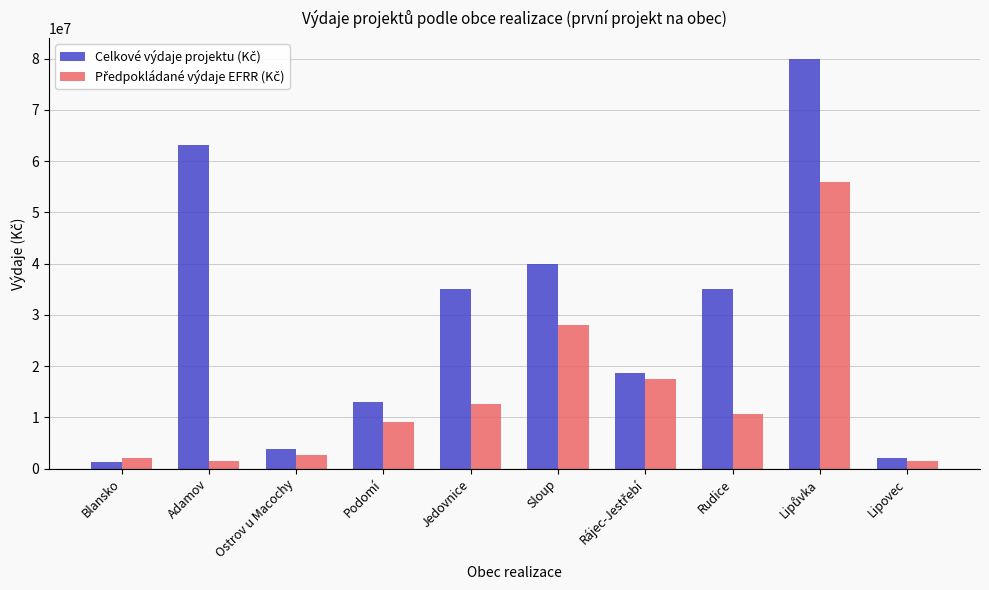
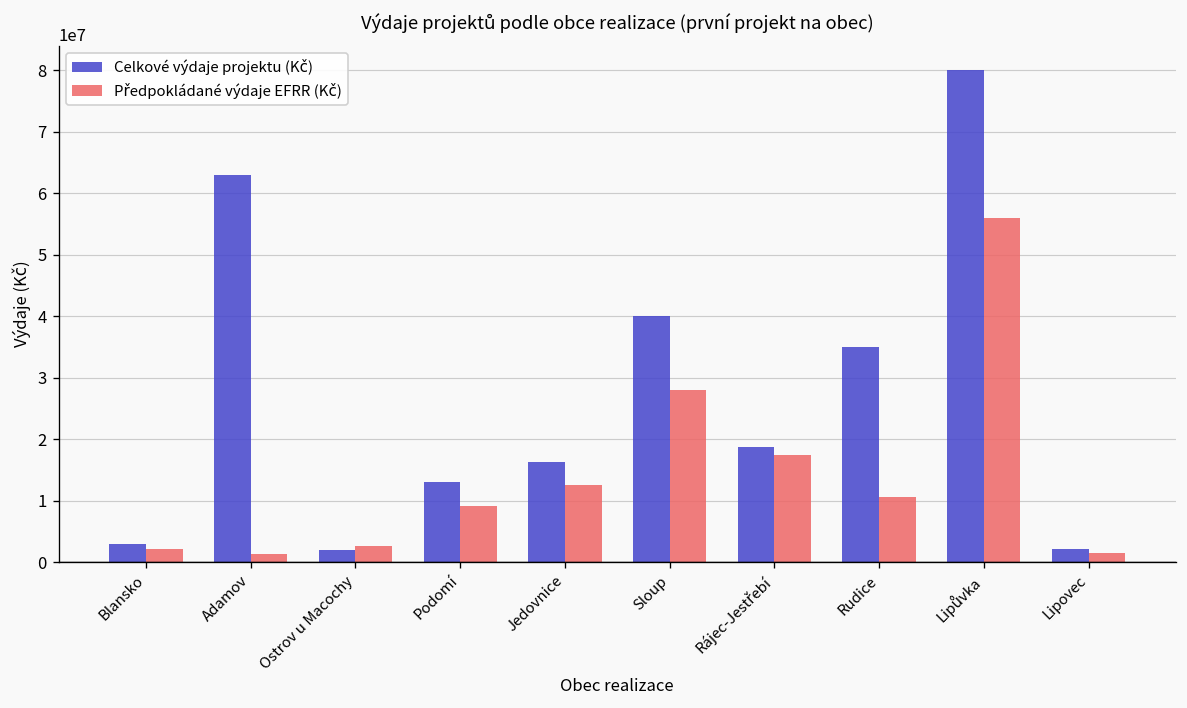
Celkové výdaje projektu (Kč), Blansko: 1000000 -> 3000000
Celkové výdaje projektu (Kč), Ostrov u Macochy: 4000000 -> 2000000
Celkové výdaje projektu (Kč), Jedovnice: 35000000 -> 16000000
